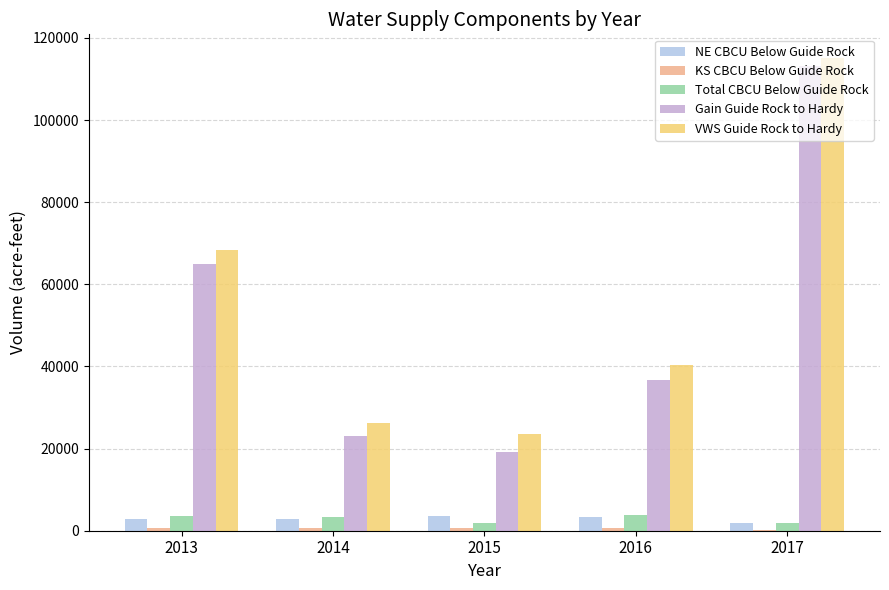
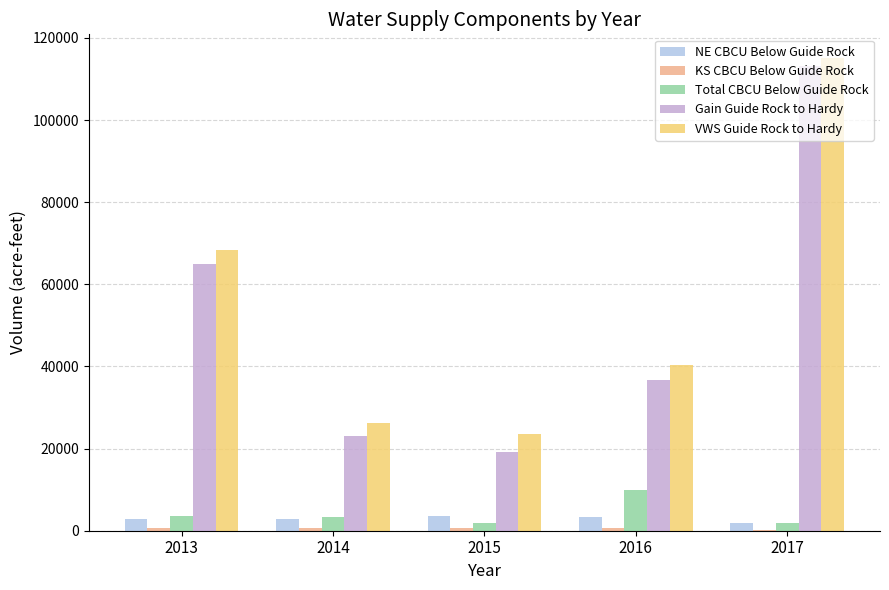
Total CBCU Below Guide Rock, 2016: 4000 -> 10000
